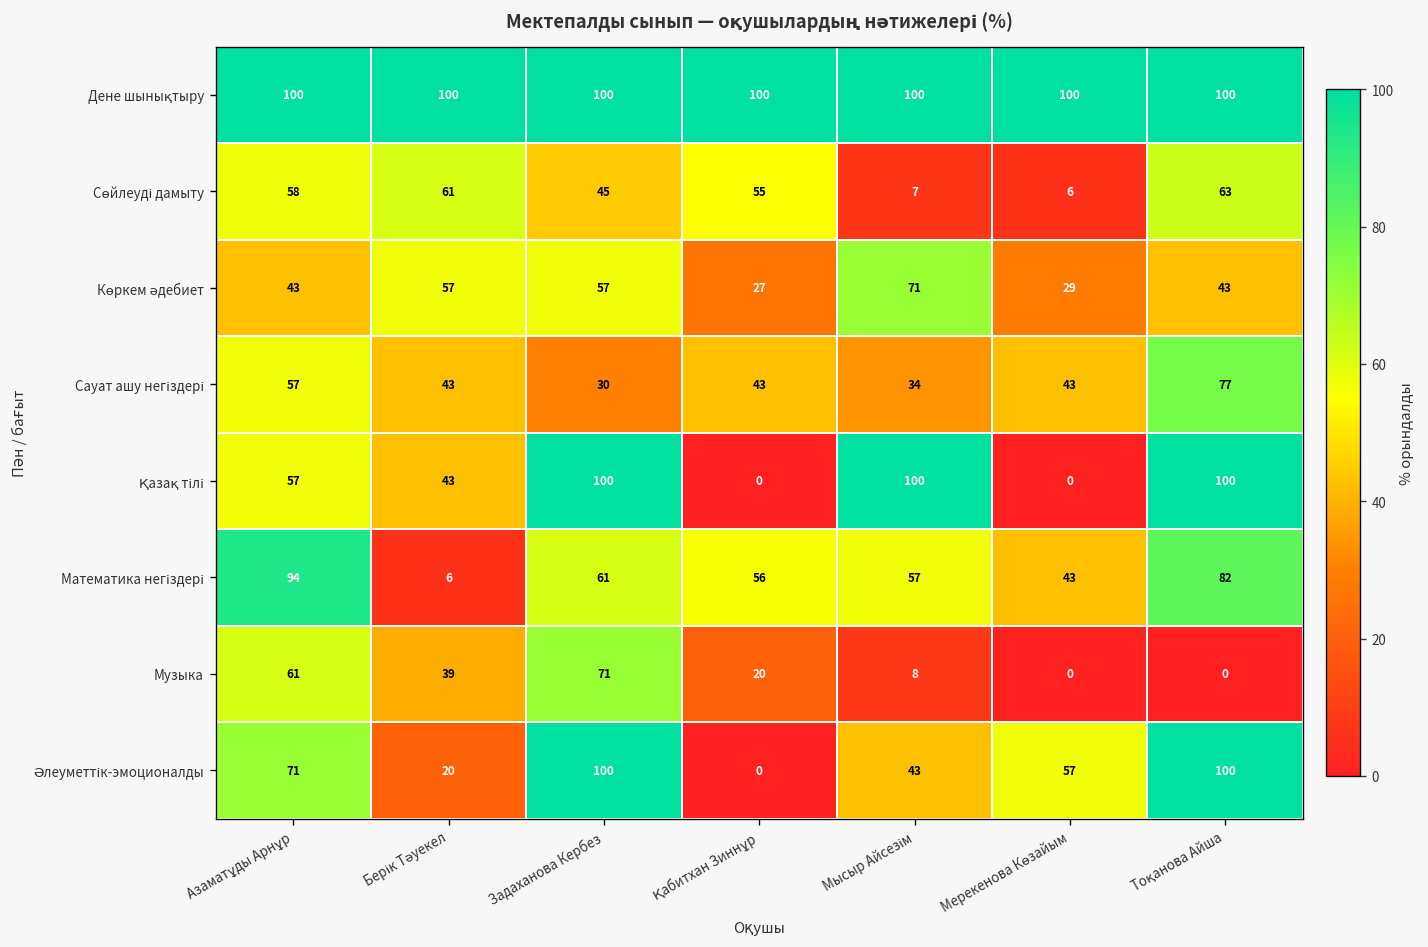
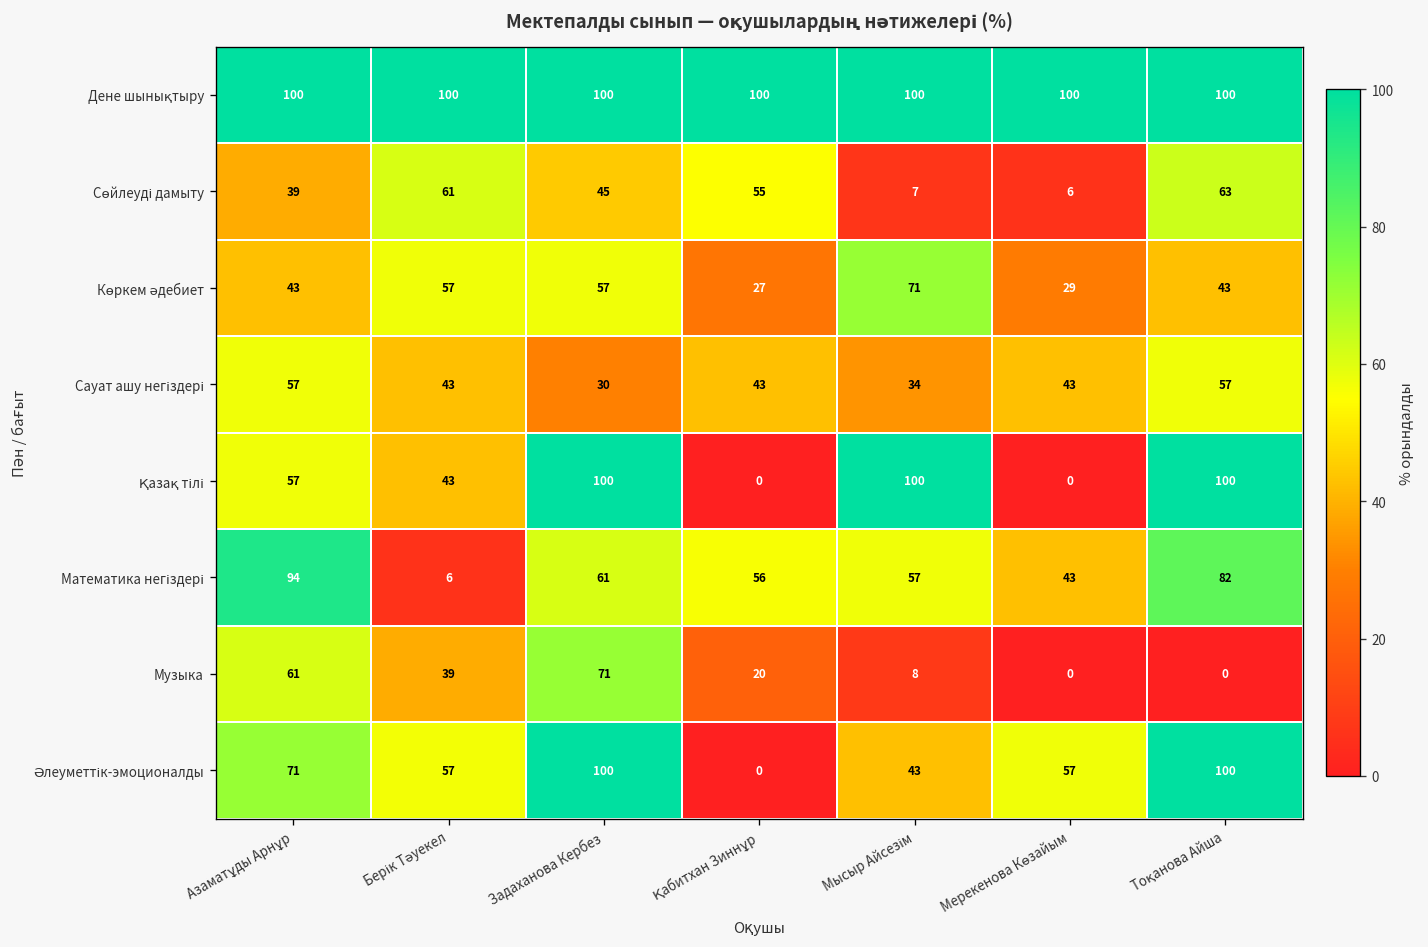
Сөйлеуді дамыту, Азаматұды Арнұр: 58 -> 39
Сауат ашу негіздері, Тоқанова Айша: 77 -> 57
Әлеуметтік-эмоционалды, Берік Тәуекел: 20 -> 57
